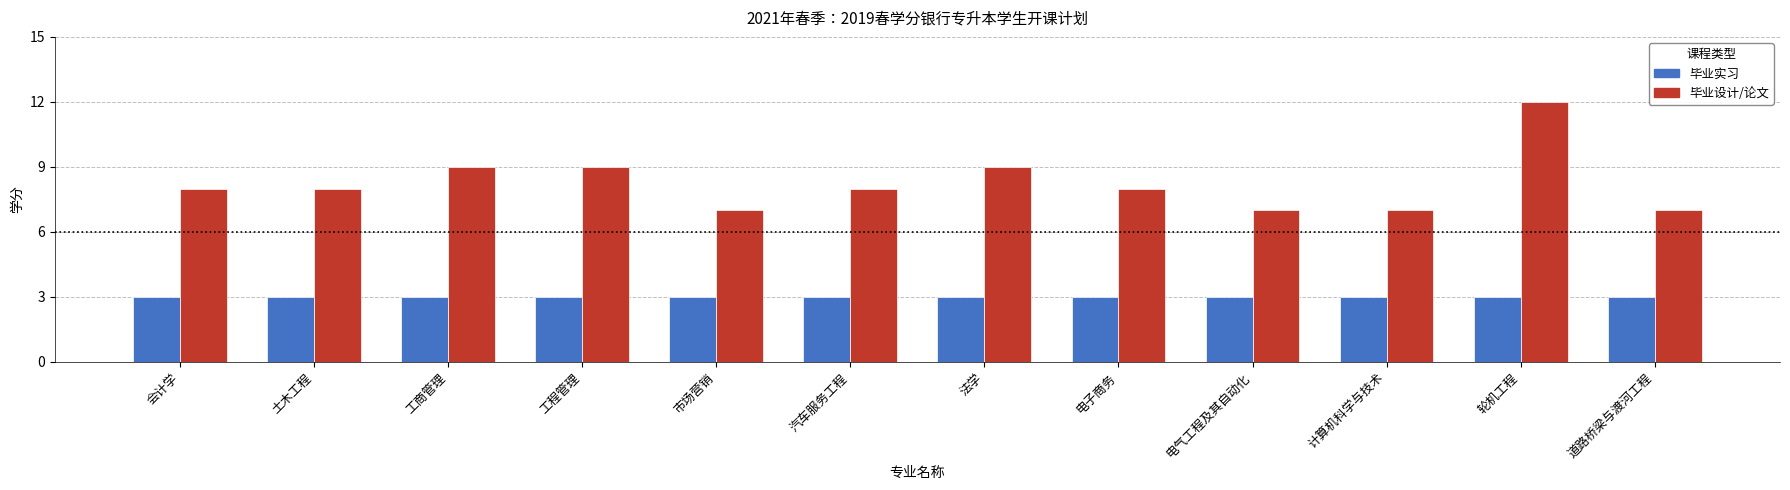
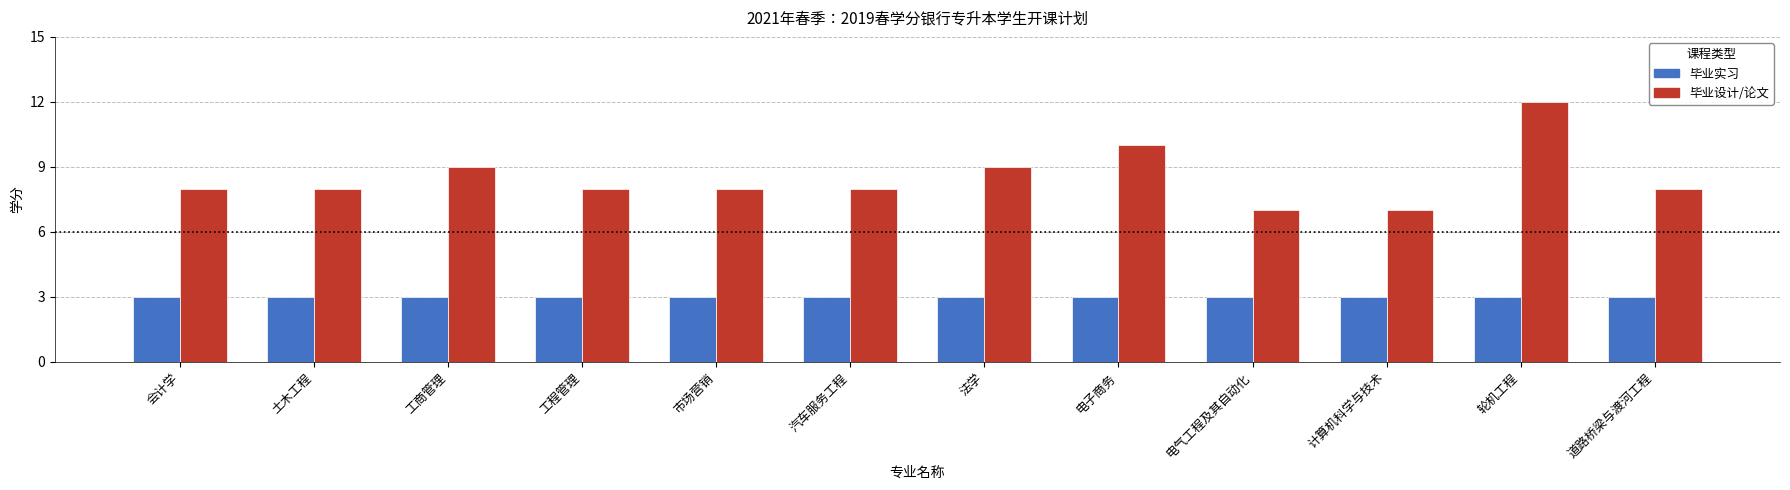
毕业设计/论文, 工程管理: 9 -> 8
毕业设计/论文, 市场营销: 7 -> 8
毕业设计/论文, 电子商务: 8 -> 10
毕业设计/论文, 道路桥梁与渡河工程: 7 -> 8
